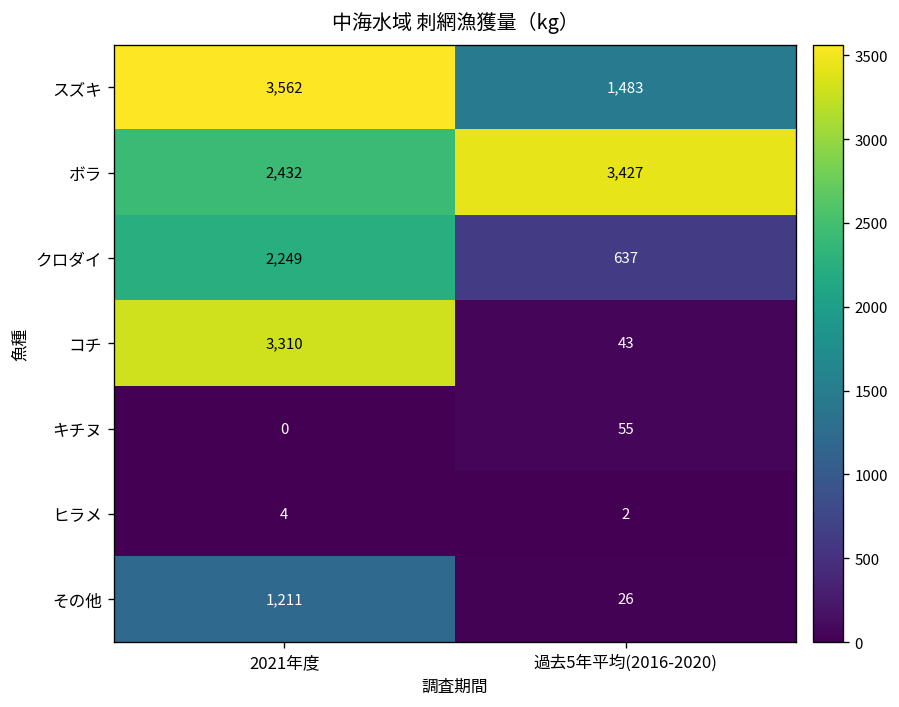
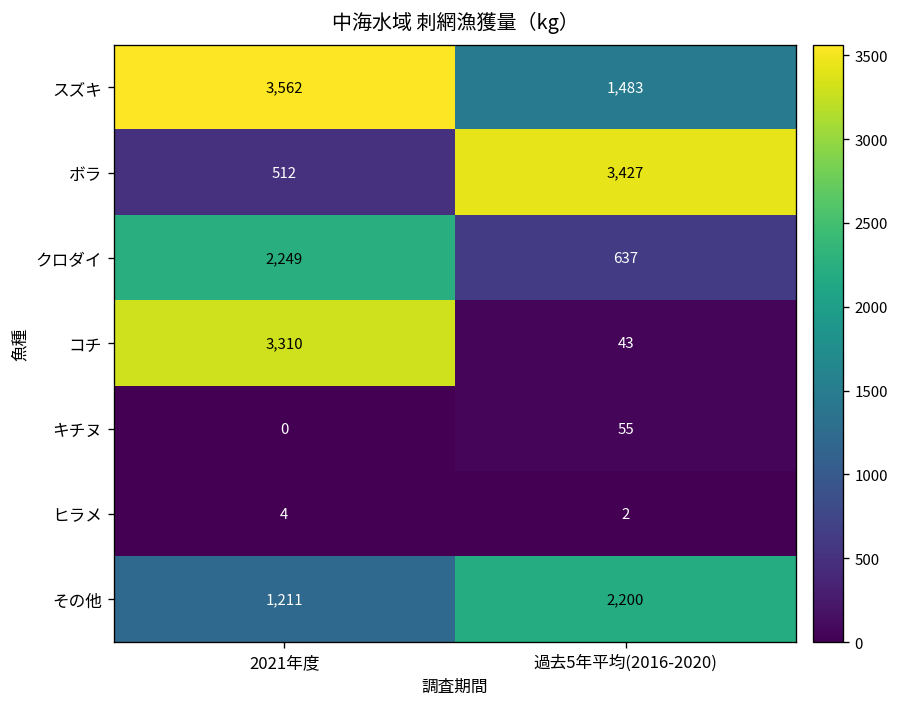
ボラ, 2021年度: 2,432 -> 512
その他, 過去5年平均(2016-2020): 26 -> 2,200
